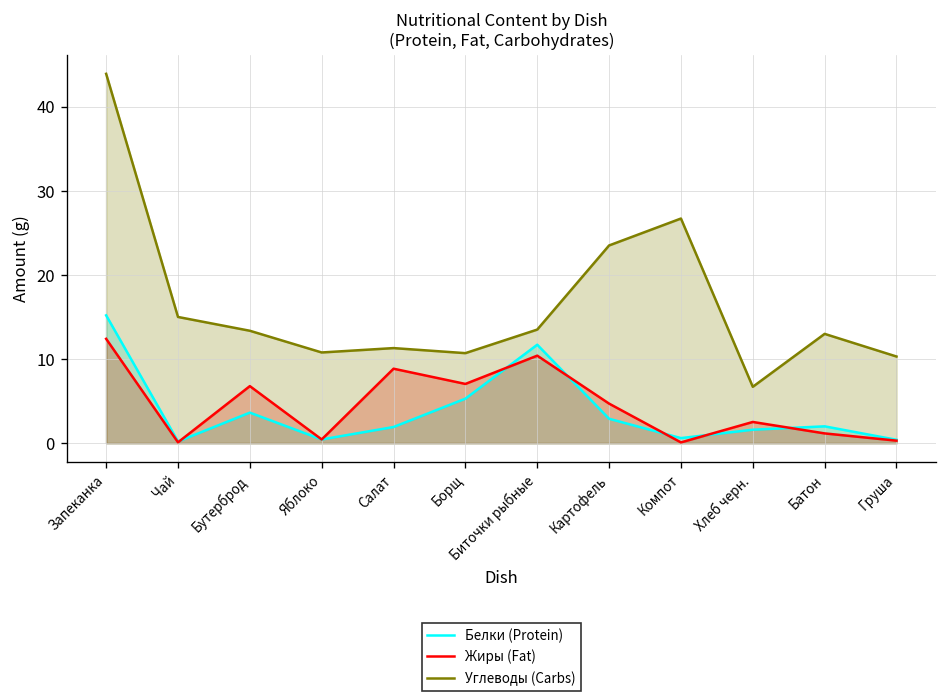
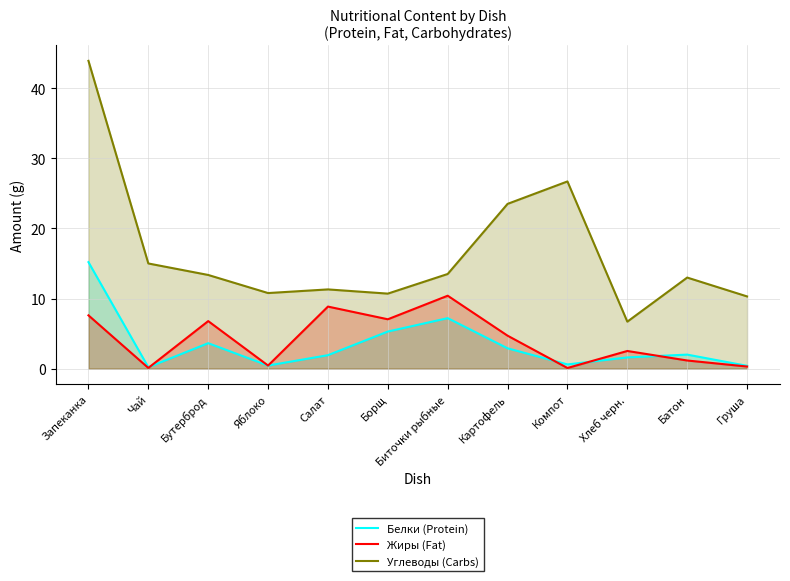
Жиры (Fat), Запеканка: 12 -> 8
Белки (Protein), Биточки рыбные: 12 -> 7
